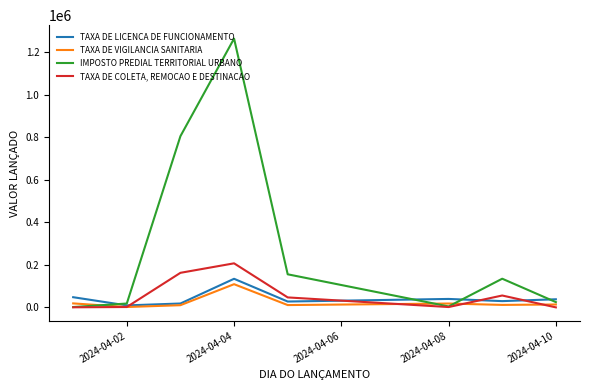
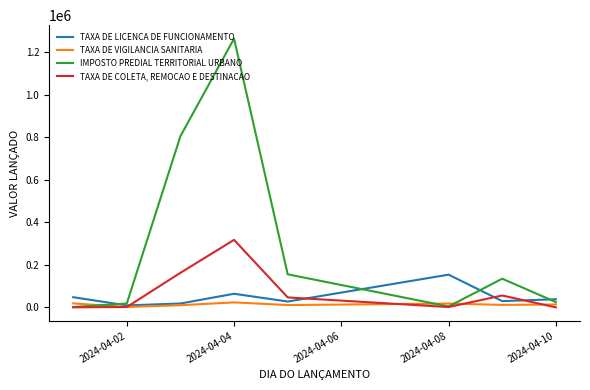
TAXA DE LICENCA DE FUNCIONAMENTO, 2024-04-04: 130000 -> 60000
TAXA DE VIGILANCIA SANITARIA, 2024-04-04: 110000 -> 20000
TAXA DE COLETA, REMOCAO E DESTINACAO, 2024-04-04: 210000 -> 320000
TAXA DE LICENCA DE FUNCIONAMENTO, 2024-04-08: 40000 -> 150000
